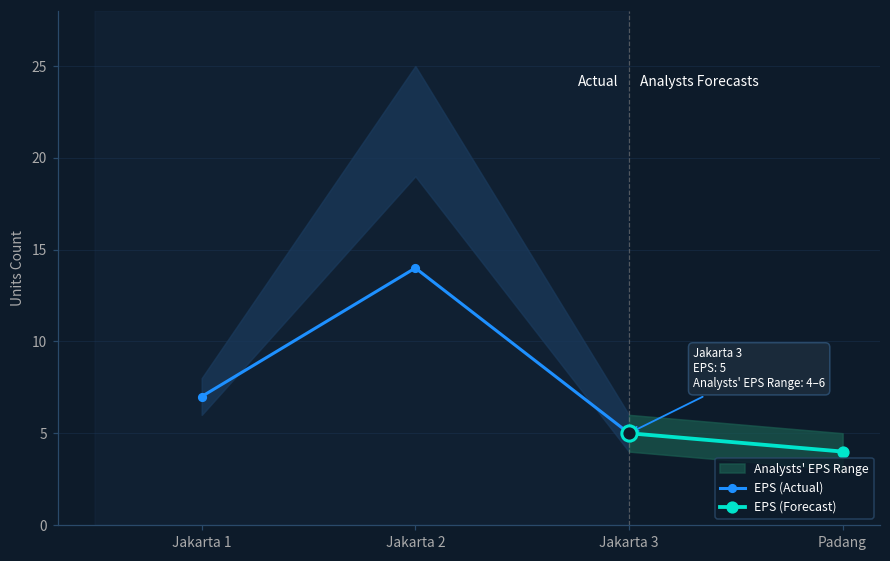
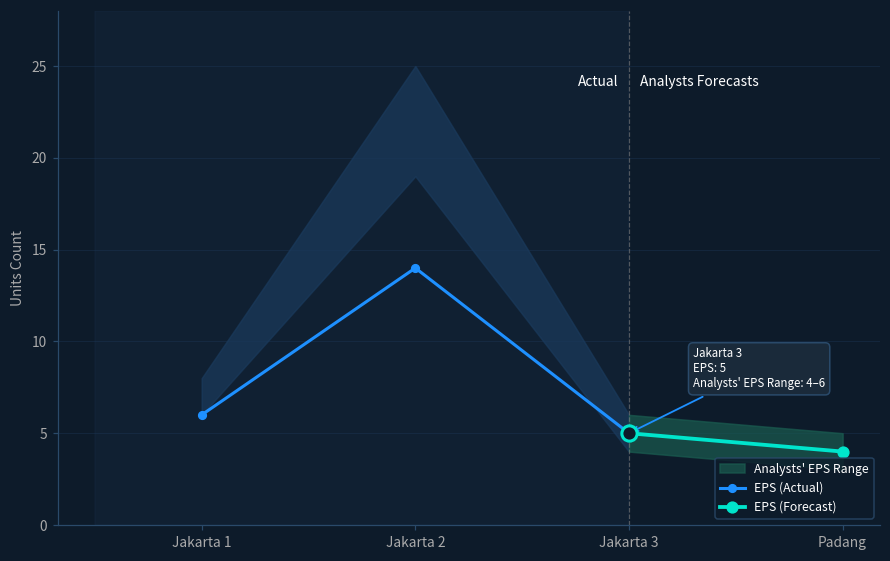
EPS (Actual), Jakarta 1: 7 -> 6
